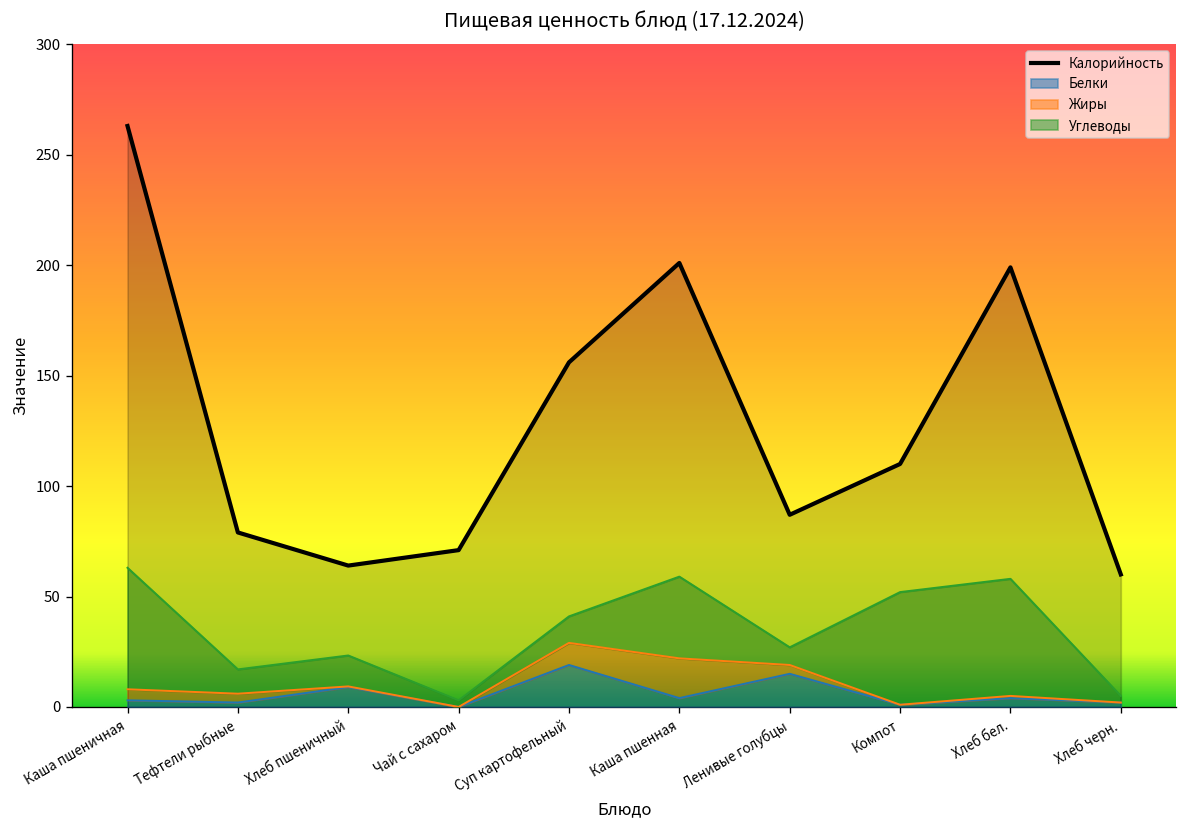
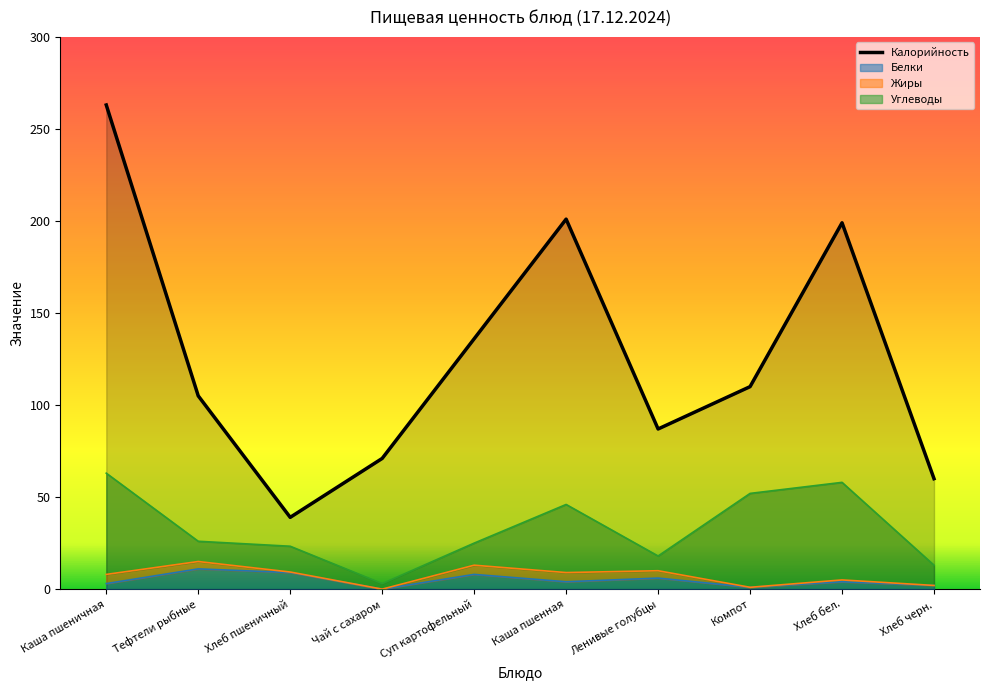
Калорийность, Тефтели рыбные: 79 -> 105
Белки, Тефтели рыбные: 2 -> 11
Калорийность, Хлеб пшеничный: 64 -> 39
Калорийность, Суп картофельный: 156 -> 136
Белки, Суп картофельный: 19 -> 8
Жиры, Суп картофельный: 10 -> 5
Жиры, Каша пшенная: 18 -> 5
Белки, Ленивые голубцы: 15 -> 6
Углеводы, Хлеб черн.: 3 -> 11
